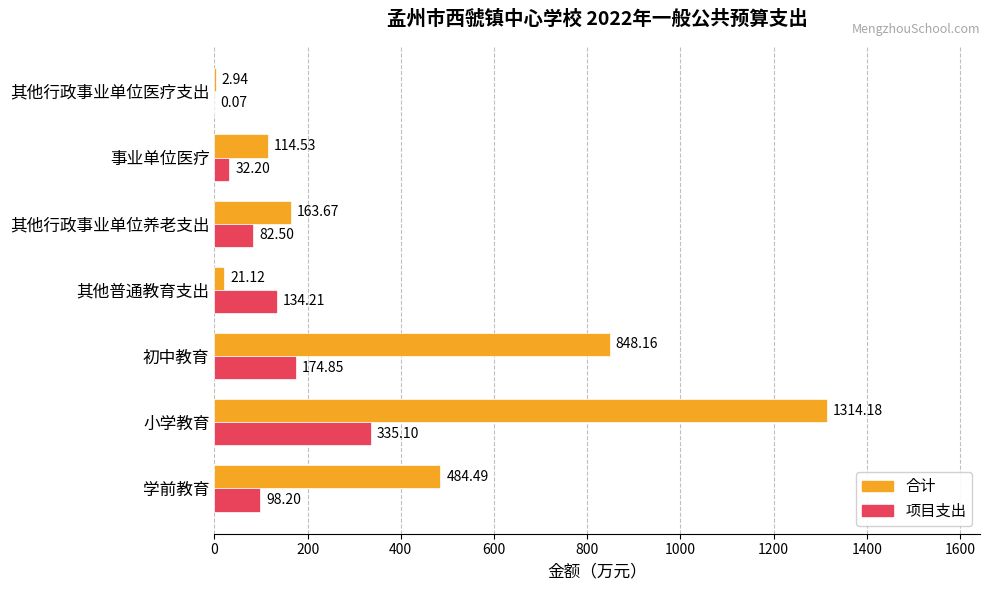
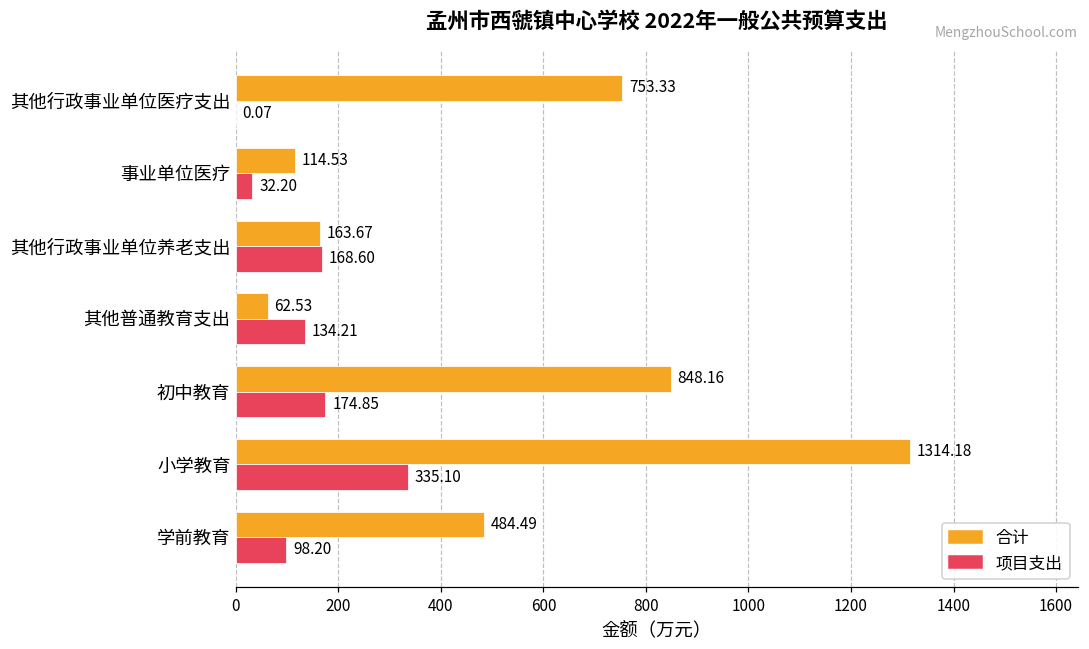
合计, 其他行政事业单位医疗支出: 2.94 -> 753.33
项目支出, 其他行政事业单位养老支出: 82.50 -> 168.60
合计, 其他普通教育支出: 21.12 -> 62.53
